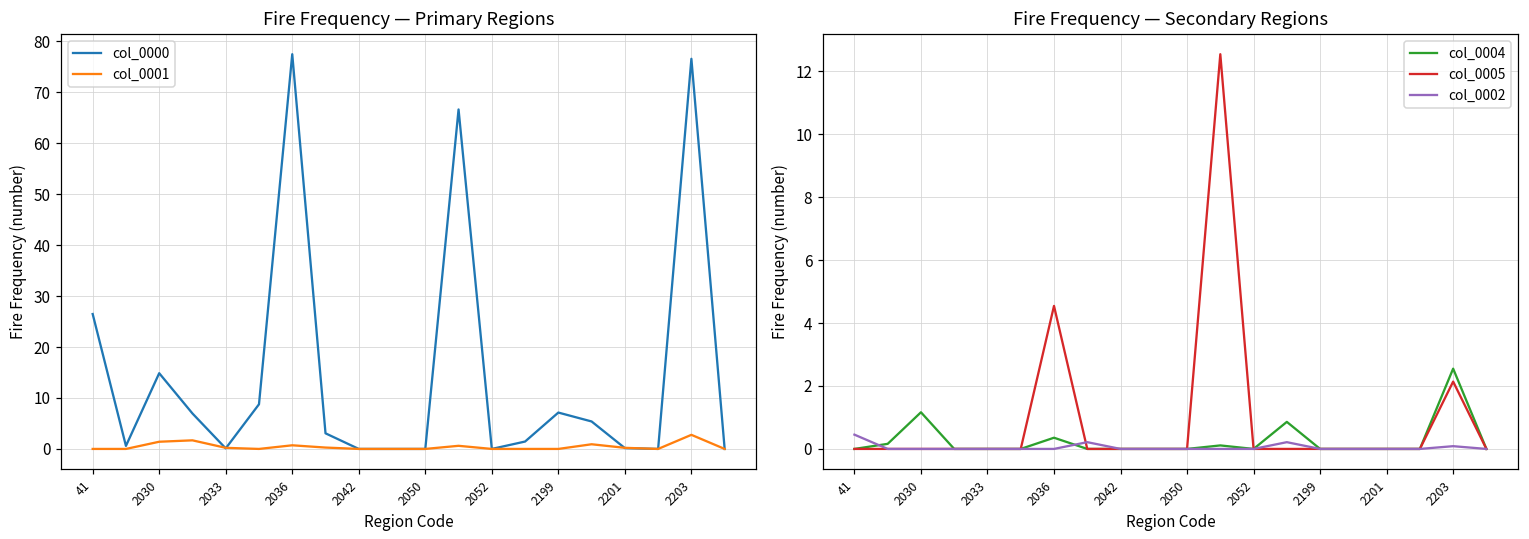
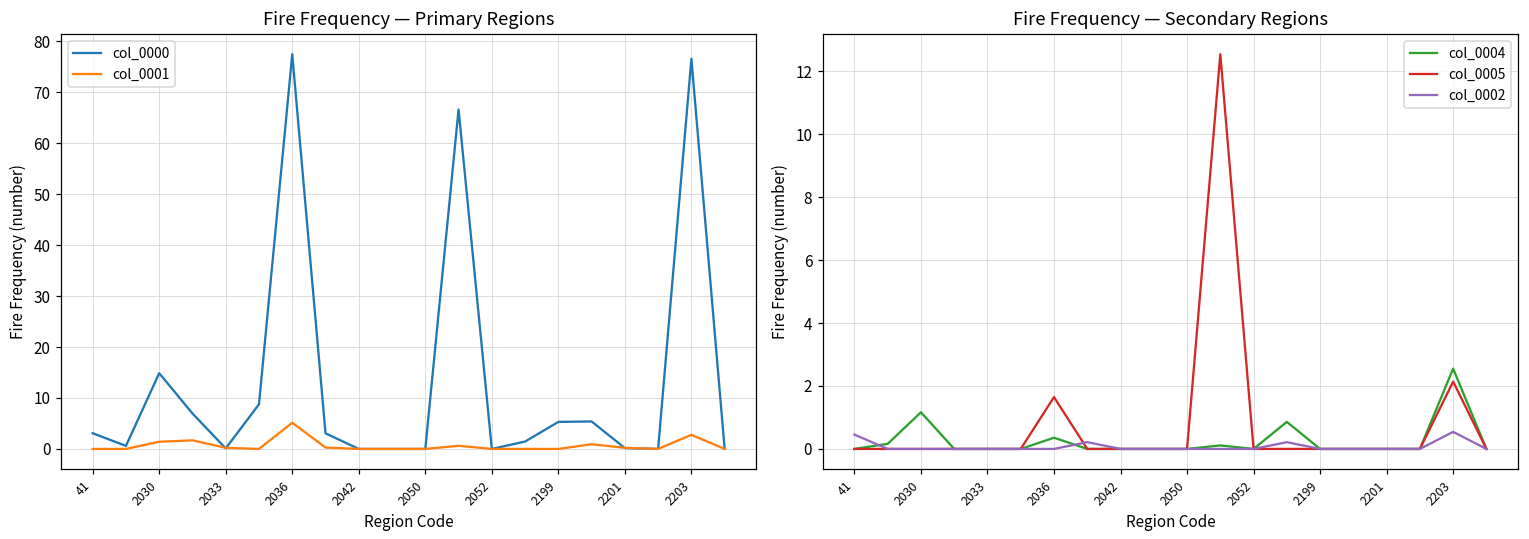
Fire Frequency — Primary Regions, col_0000, 41: 26 -> 3
Fire Frequency — Primary Regions, col_0001, 2036: 1 -> 5
Fire Frequency — Primary Regions, col_0000, 2199: 7 -> 5
Fire Frequency — Secondary Regions, col_0005, 2036: 4.5 -> 1.6
Fire Frequency — Secondary Regions, col_0002, 2203: 0.1 -> 0.5
